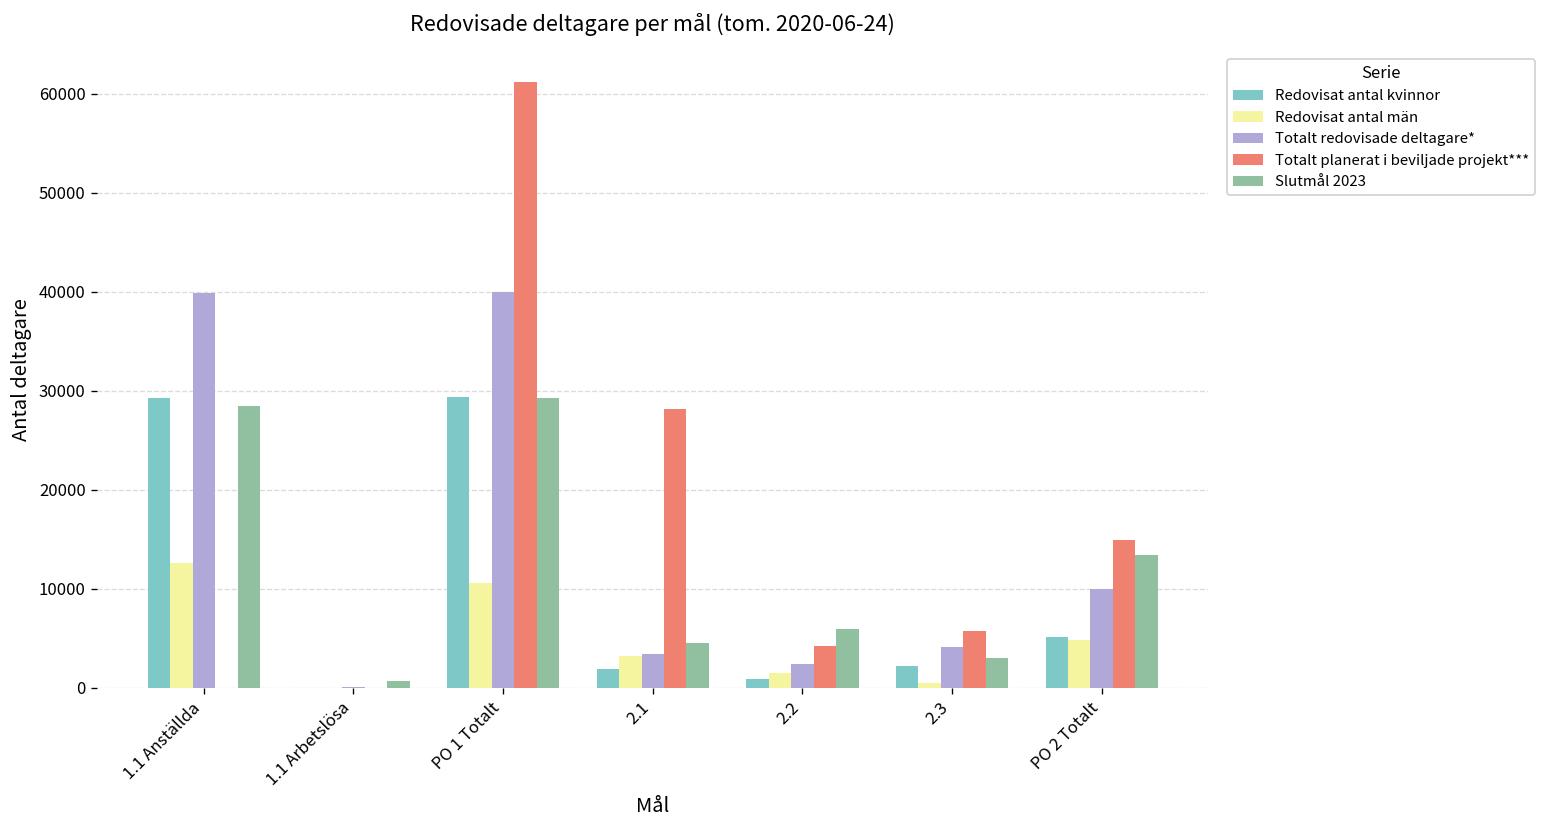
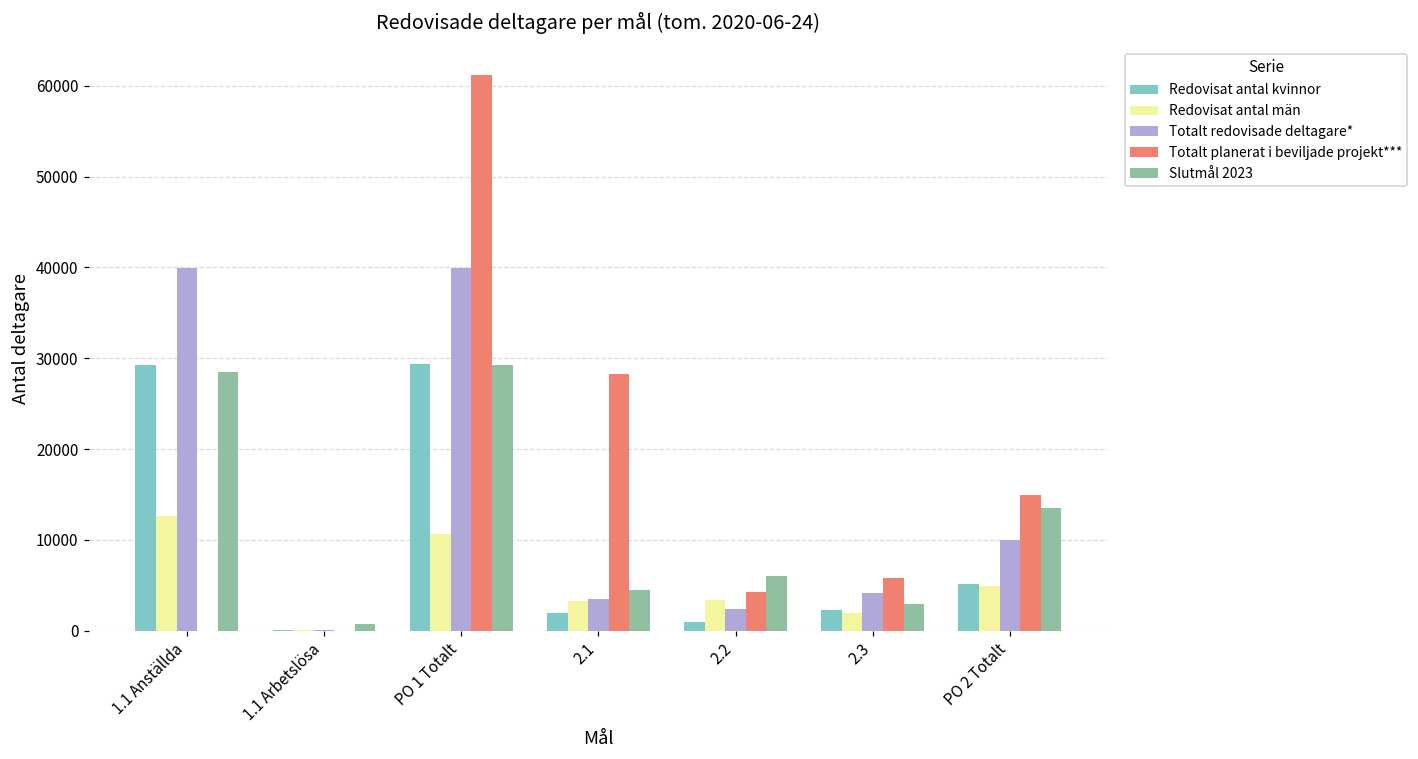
Redovisat antal män, 2.2: 1000 -> 3000
Redovisat antal män, 2.3: 1000 -> 2000
